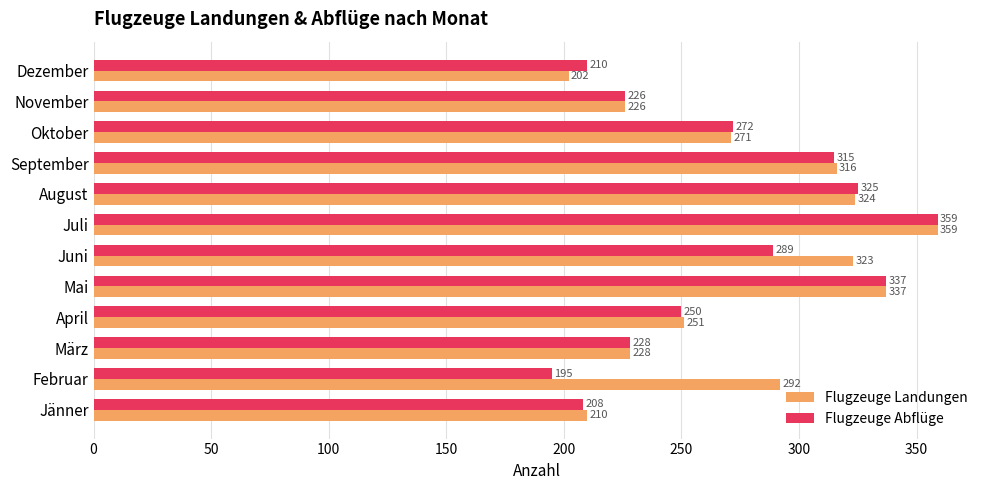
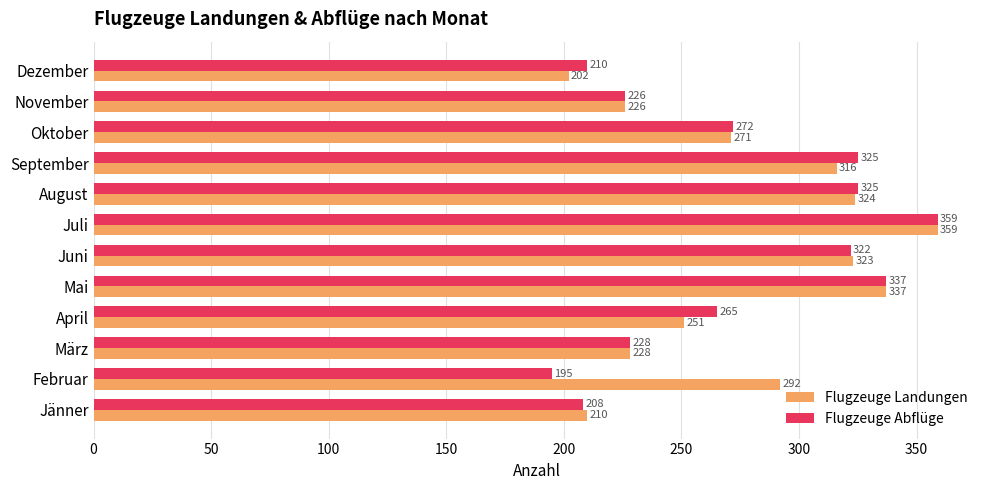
Flugzeuge Abflüge, September: 315 -> 325
Flugzeuge Abflüge, Juni: 289 -> 322
Flugzeuge Abflüge, April: 250 -> 265
